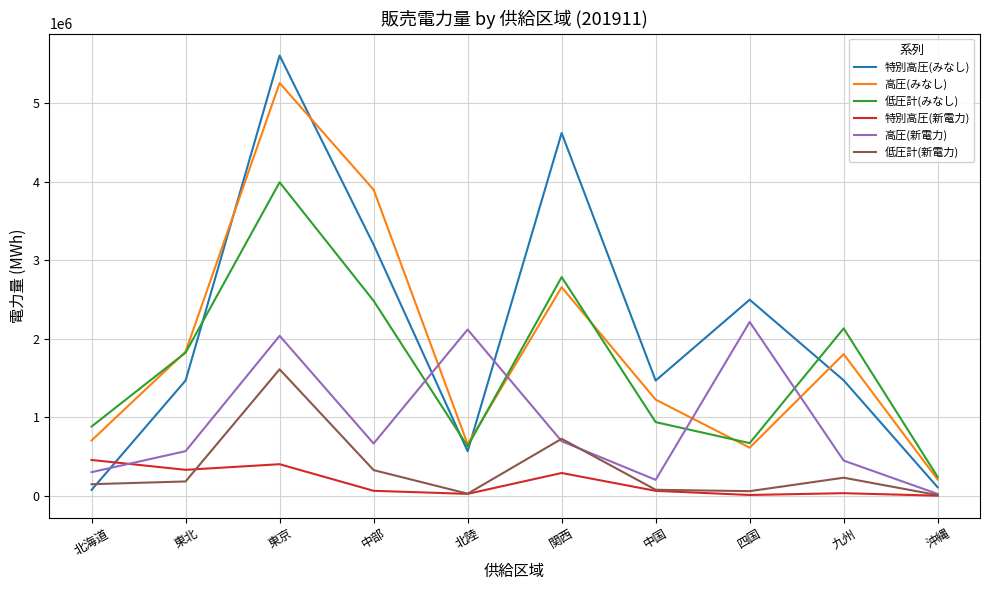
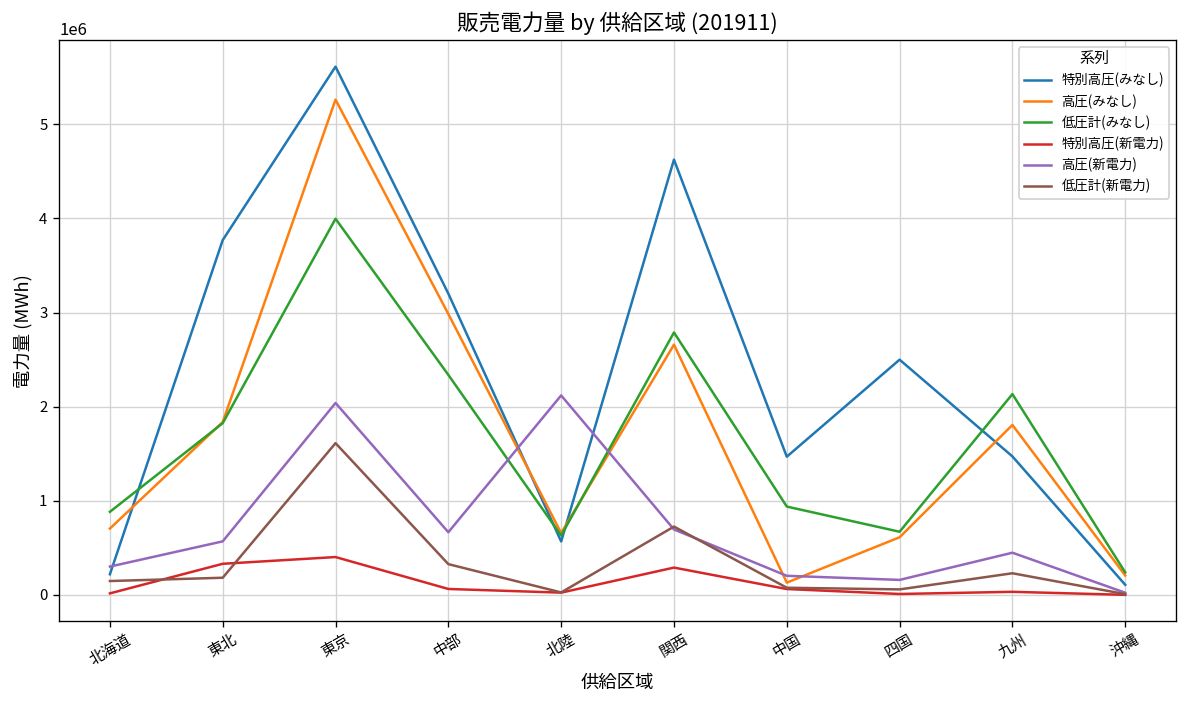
特別高圧(みなし), 北海道: 100000 -> 200000
特別高圧(新電力), 北海道: 500000 -> 0
特別高圧(みなし), 東北: 1500000 -> 3800000
高圧(みなし), 中部: 3900000 -> 3000000
低圧計(みなし), 中部: 2500000 -> 2300000
高圧(みなし), 中国: 1200000 -> 100000
高圧(新電力), 四国: 2200000 -> 200000
